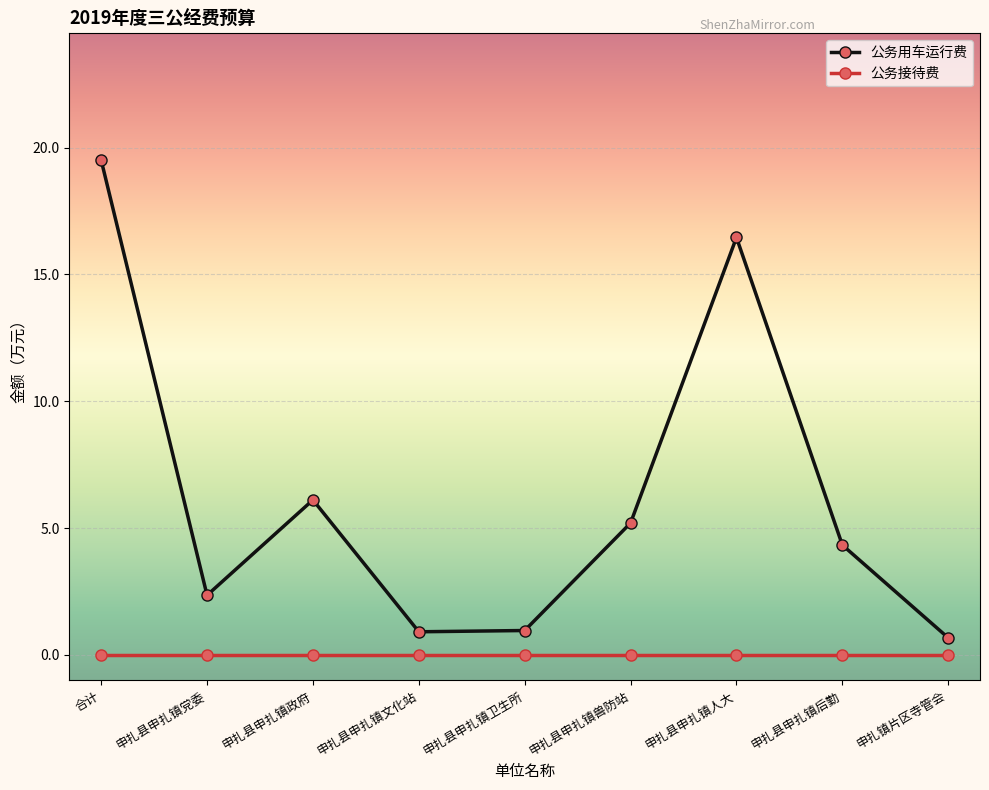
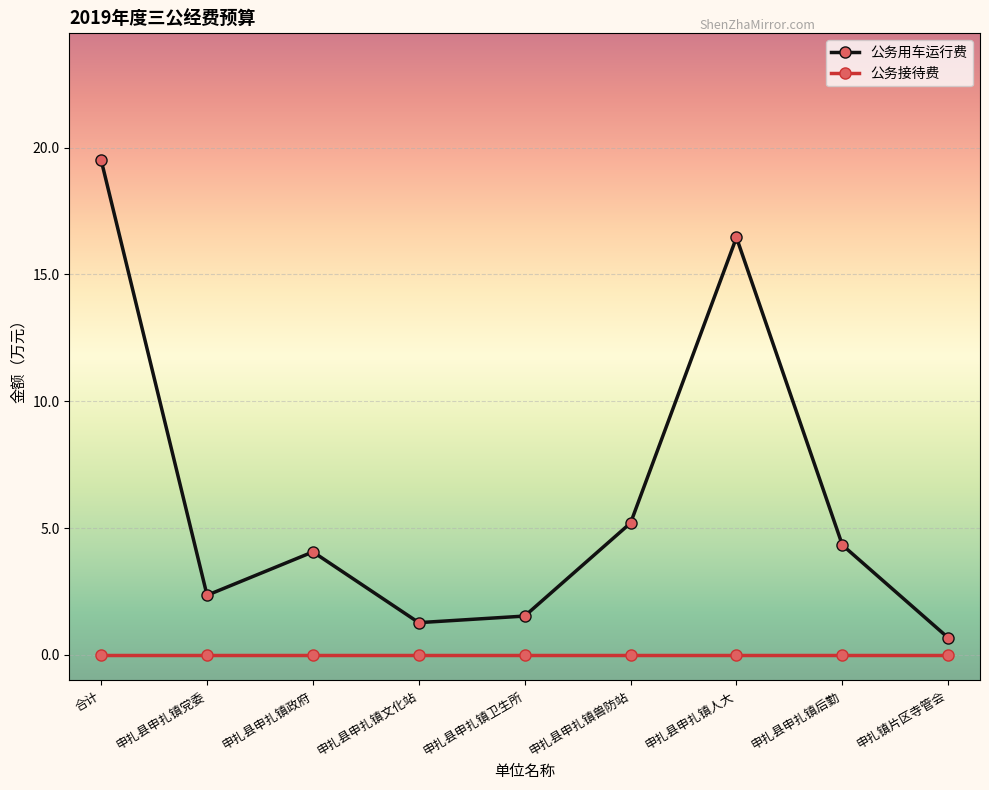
公务用车运行费, 申扎县申扎镇政府: 6.1 -> 4.1
公务用车运行费, 申扎县申扎镇文化站: 0.9 -> 1.3
公务用车运行费, 申扎县申扎镇卫生所: 1.0 -> 1.5
